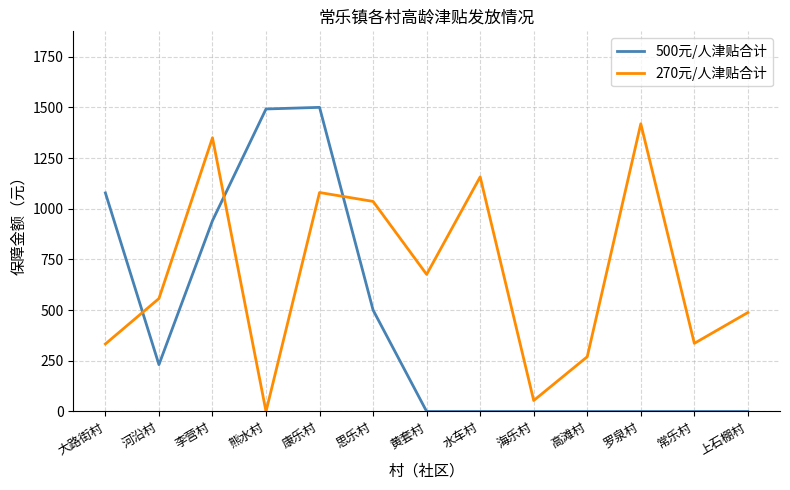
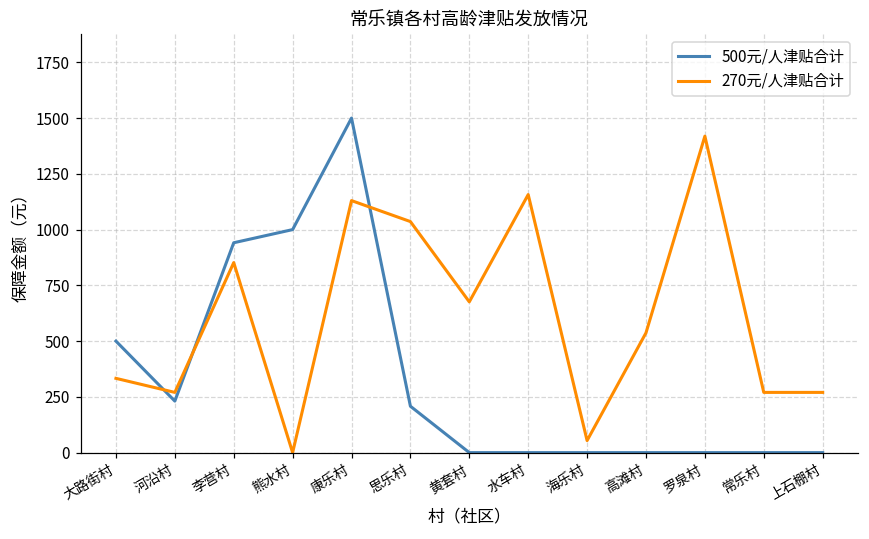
500元/人津贴合计, 大路街村: 1080 -> 500
270元/人津贴合计, 河沿村: 560 -> 270
270元/人津贴合计, 李营村: 1350 -> 850
500元/人津贴合计, 熊水村: 1490 -> 1000
270元/人津贴合计, 康乐村: 1080 -> 1130
500元/人津贴合计, 思乐村: 500 -> 210
270元/人津贴合计, 高滩村: 270 -> 540
270元/人津贴合计, 常乐村: 340 -> 270
270元/人津贴合计, 上石棚村: 490 -> 270
